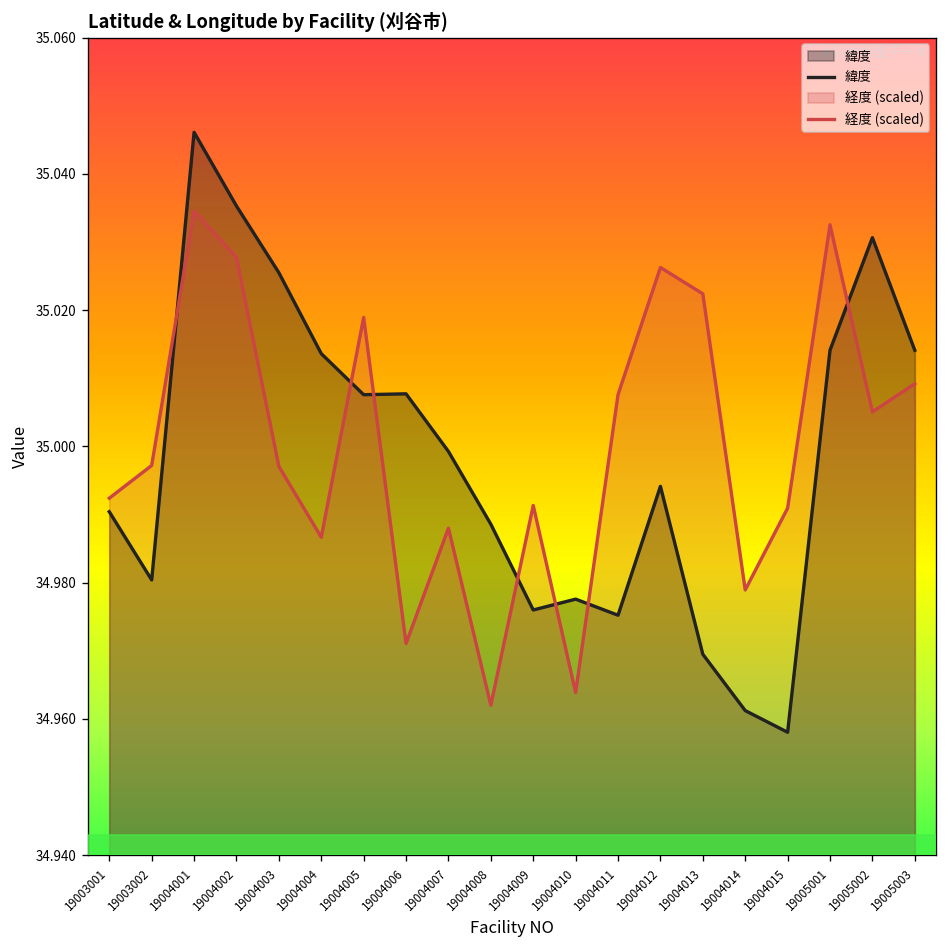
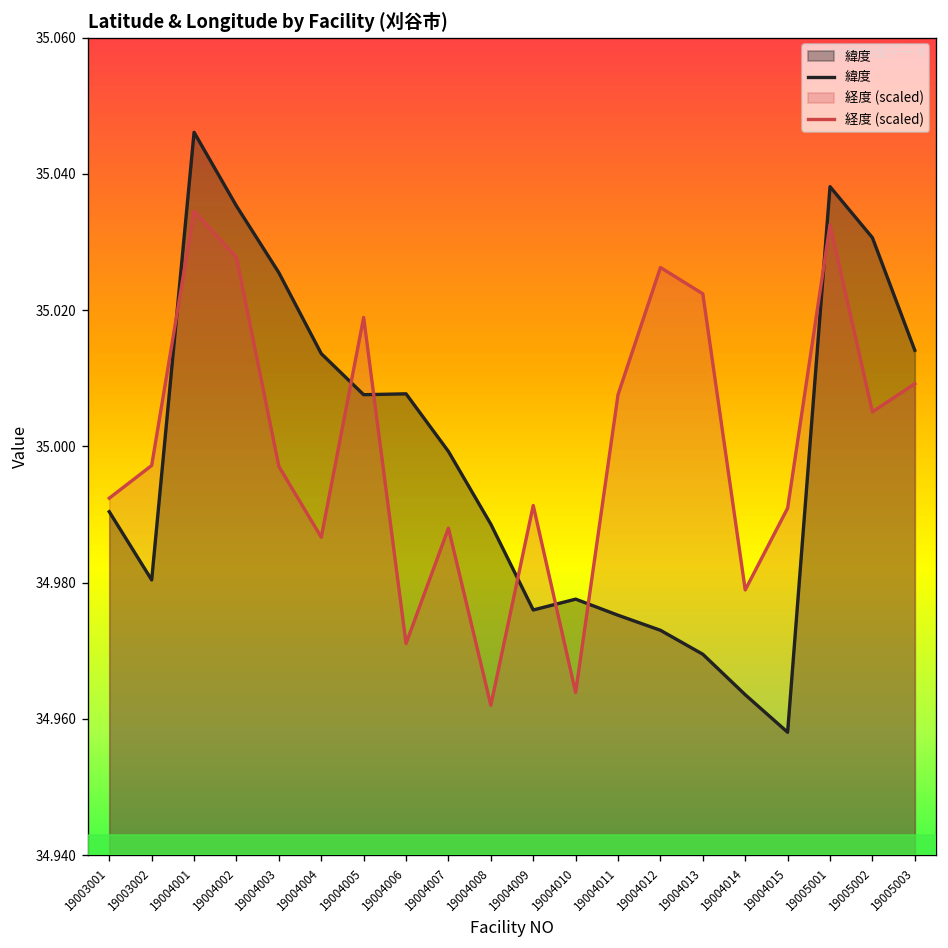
緯度, 19004012: 34.994 -> 34.973
緯度, 19004014: 34.961 -> 34.964
緯度, 19005001: 35.014 -> 35.038
